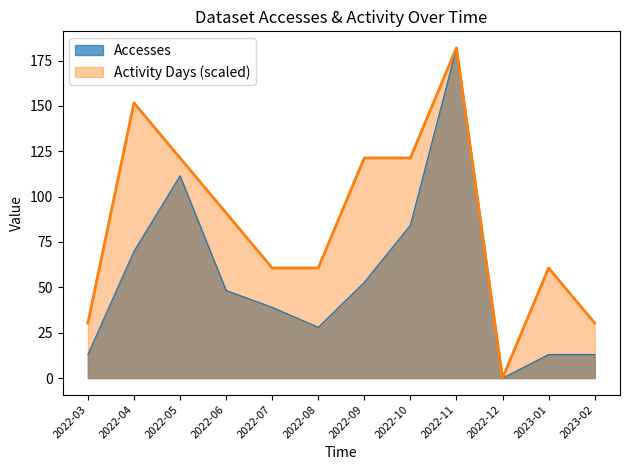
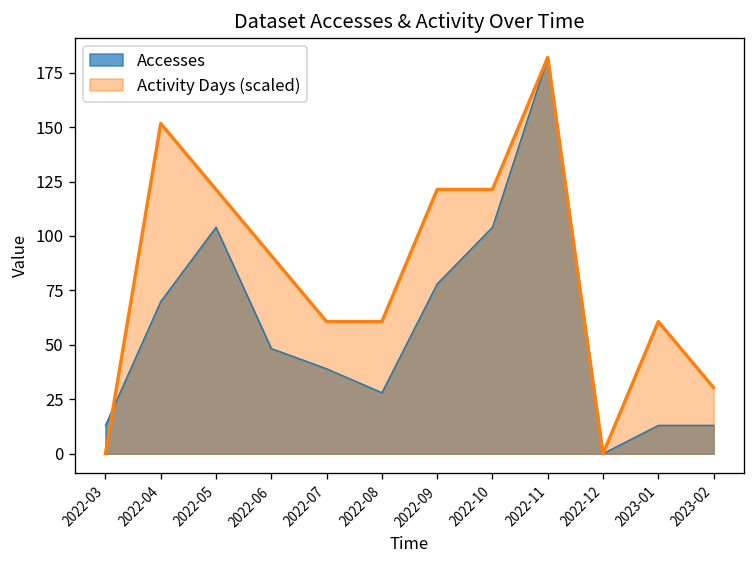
Activity Days (scaled), 2022-03: 30 -> 0
Accesses, 2022-05: 112 -> 104
Accesses, 2022-09: 53 -> 78
Accesses, 2022-10: 84 -> 104
